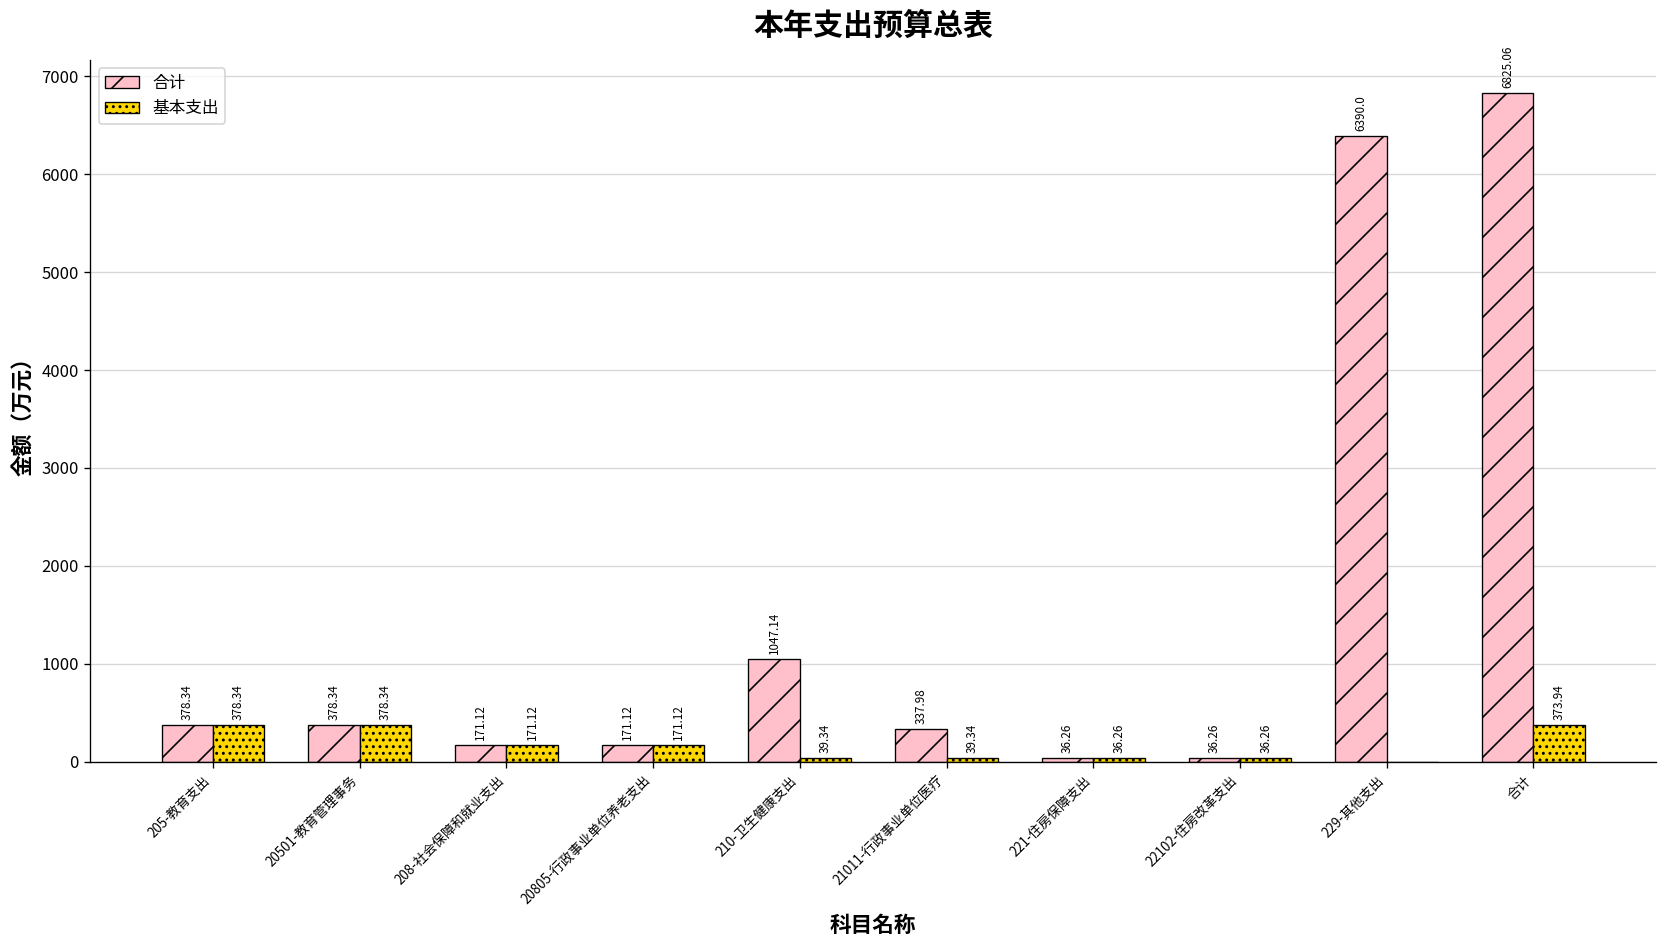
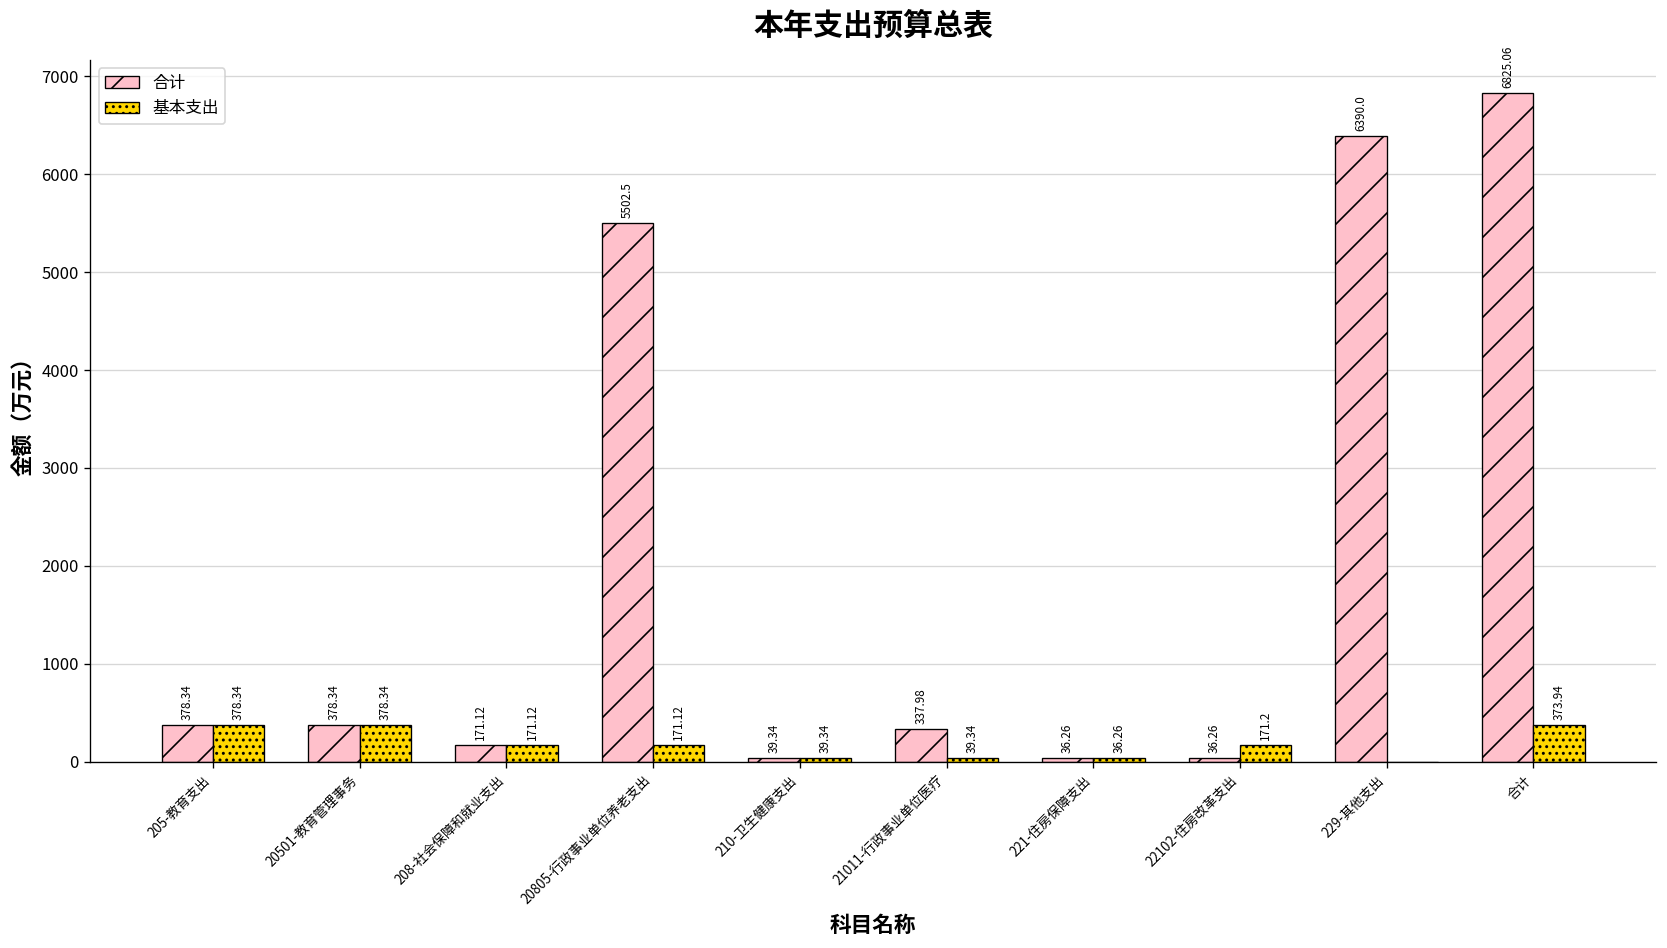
合计, 20805-行政事业单位养老支出: 171.12 -> 5502.5
合计, 210-卫生健康支出: 1047.14 -> 39.34
基本支出, 22102-住房改革支出: 36.26 -> 171.2
